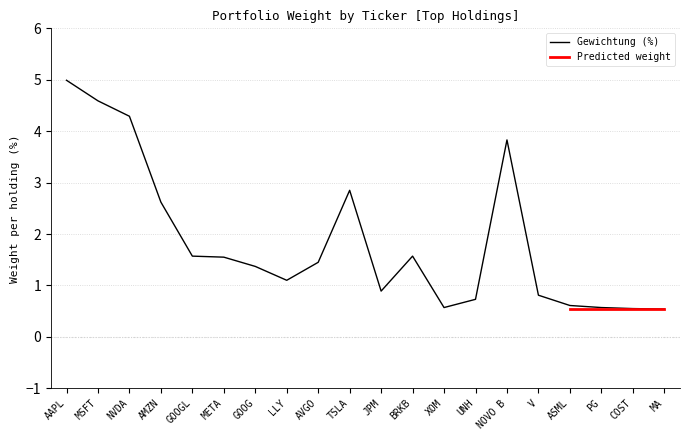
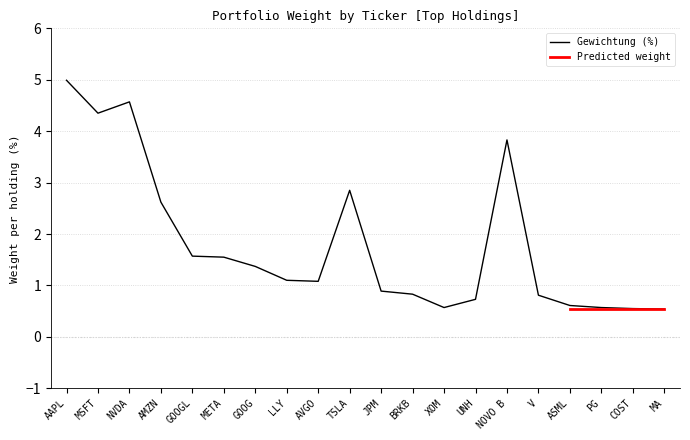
Gewichtung (%), MSFT: 4.6 -> 4.4
Gewichtung (%), NVDA: 4.3 -> 4.6
Gewichtung (%), AVGO: 1.5 -> 1.1
Gewichtung (%), BRKB: 1.6 -> 0.8
